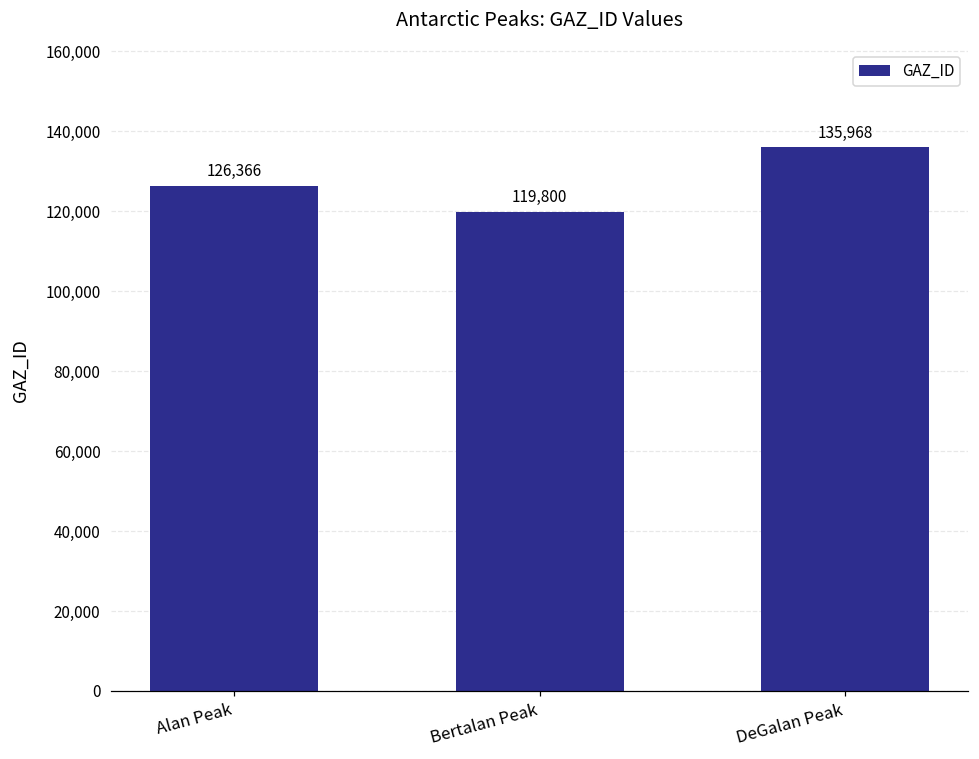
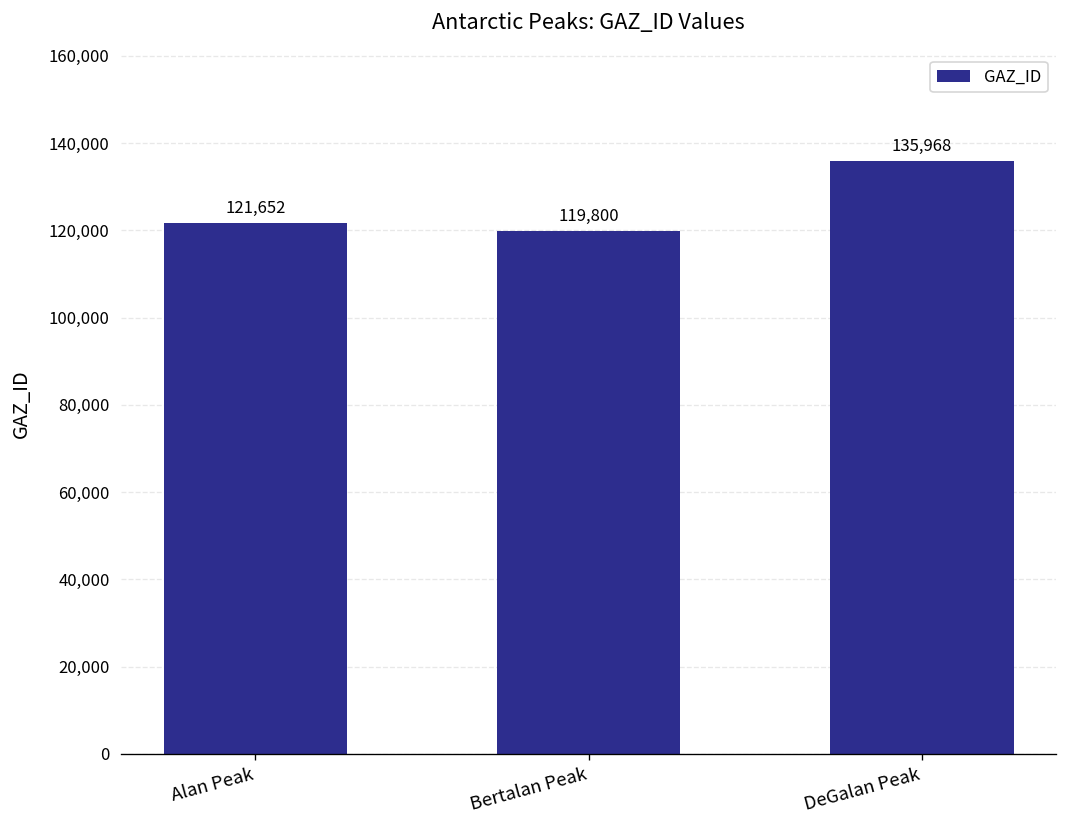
Alan Peak: 126,366 -> 121,652
